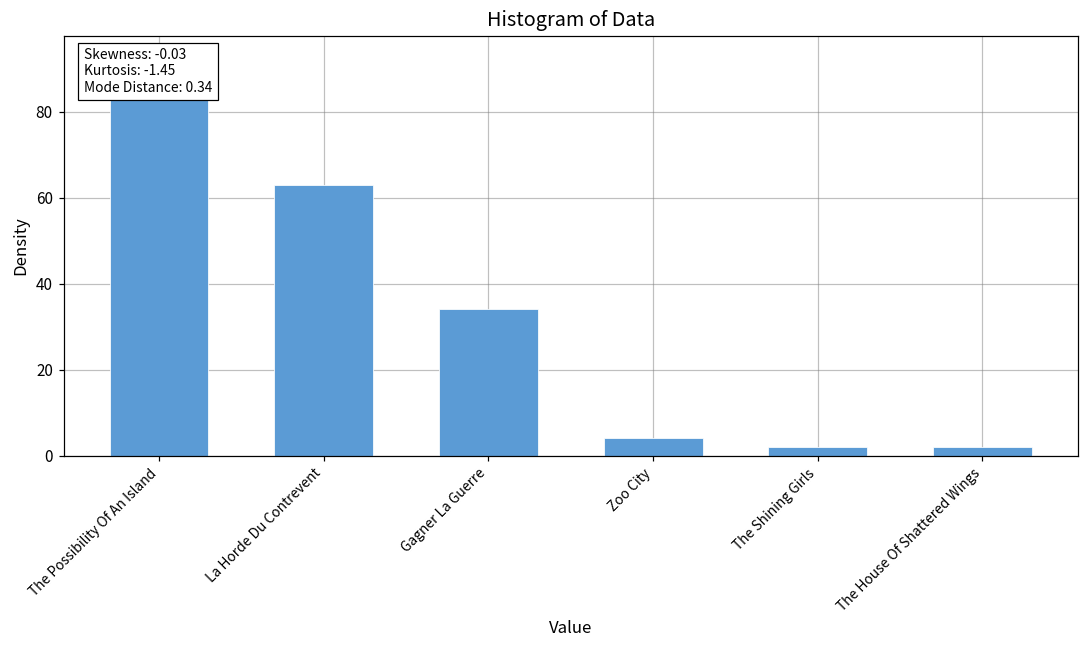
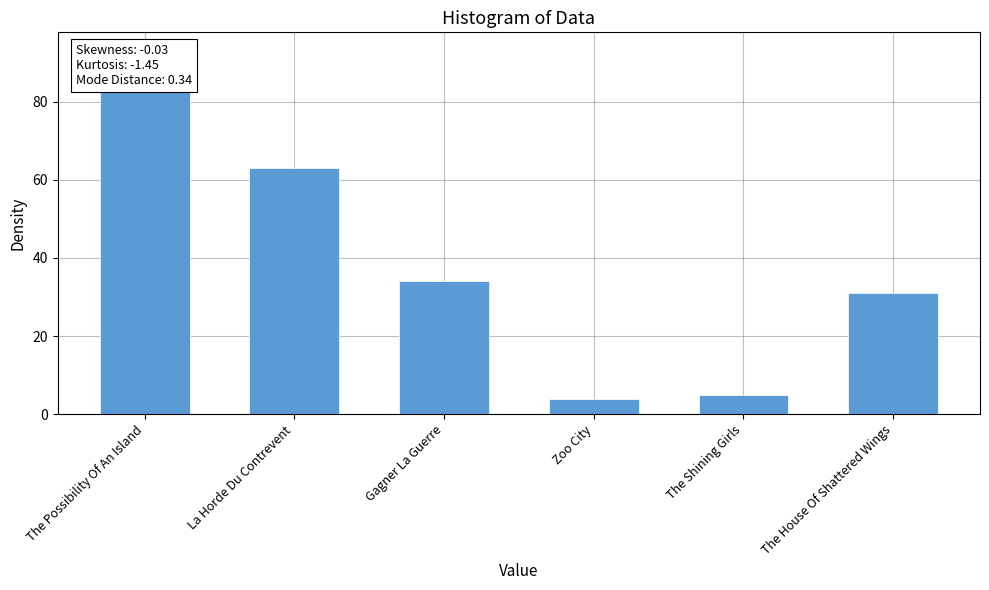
The Shining Girls: 2 -> 5
The House Of Shattered Wings: 2 -> 31
